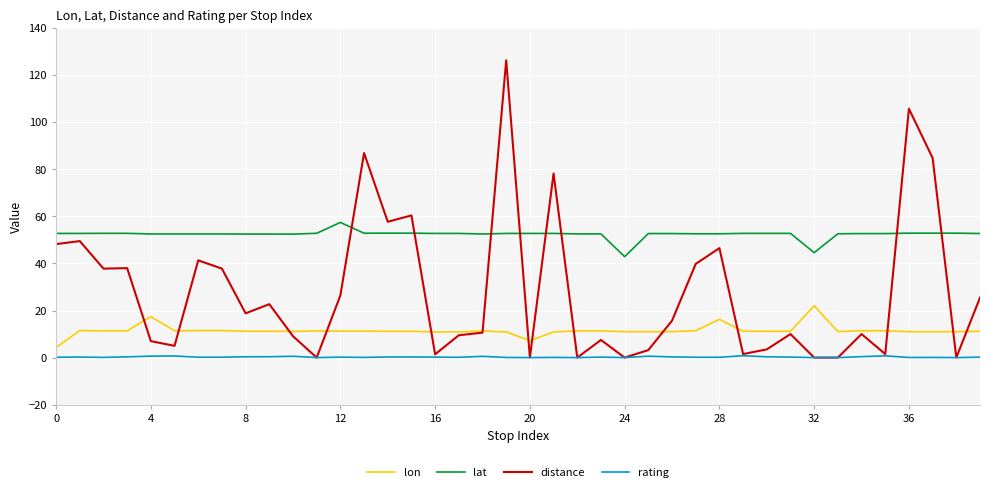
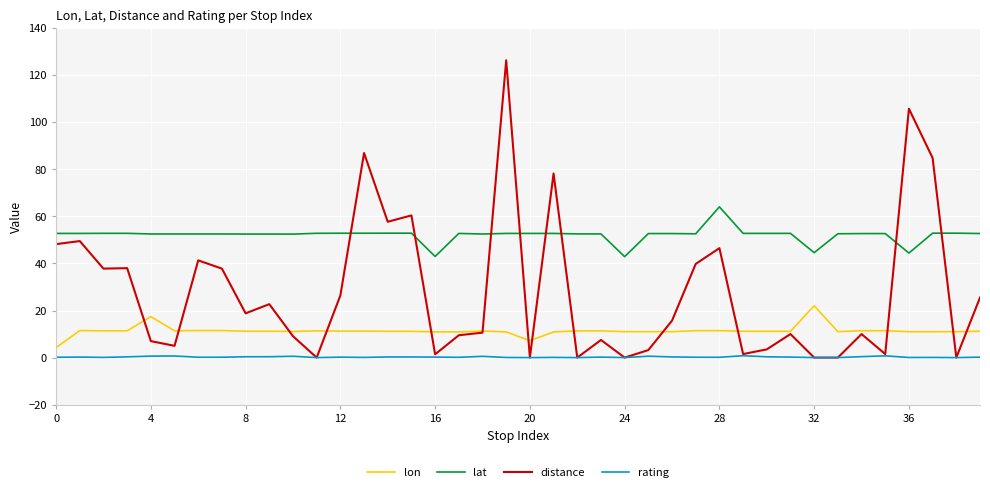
lat, 12: 57 -> 53
lat, 16: 53 -> 43
lon, 28: 16 -> 11
lat, 28: 53 -> 64
lat, 36: 53 -> 44
